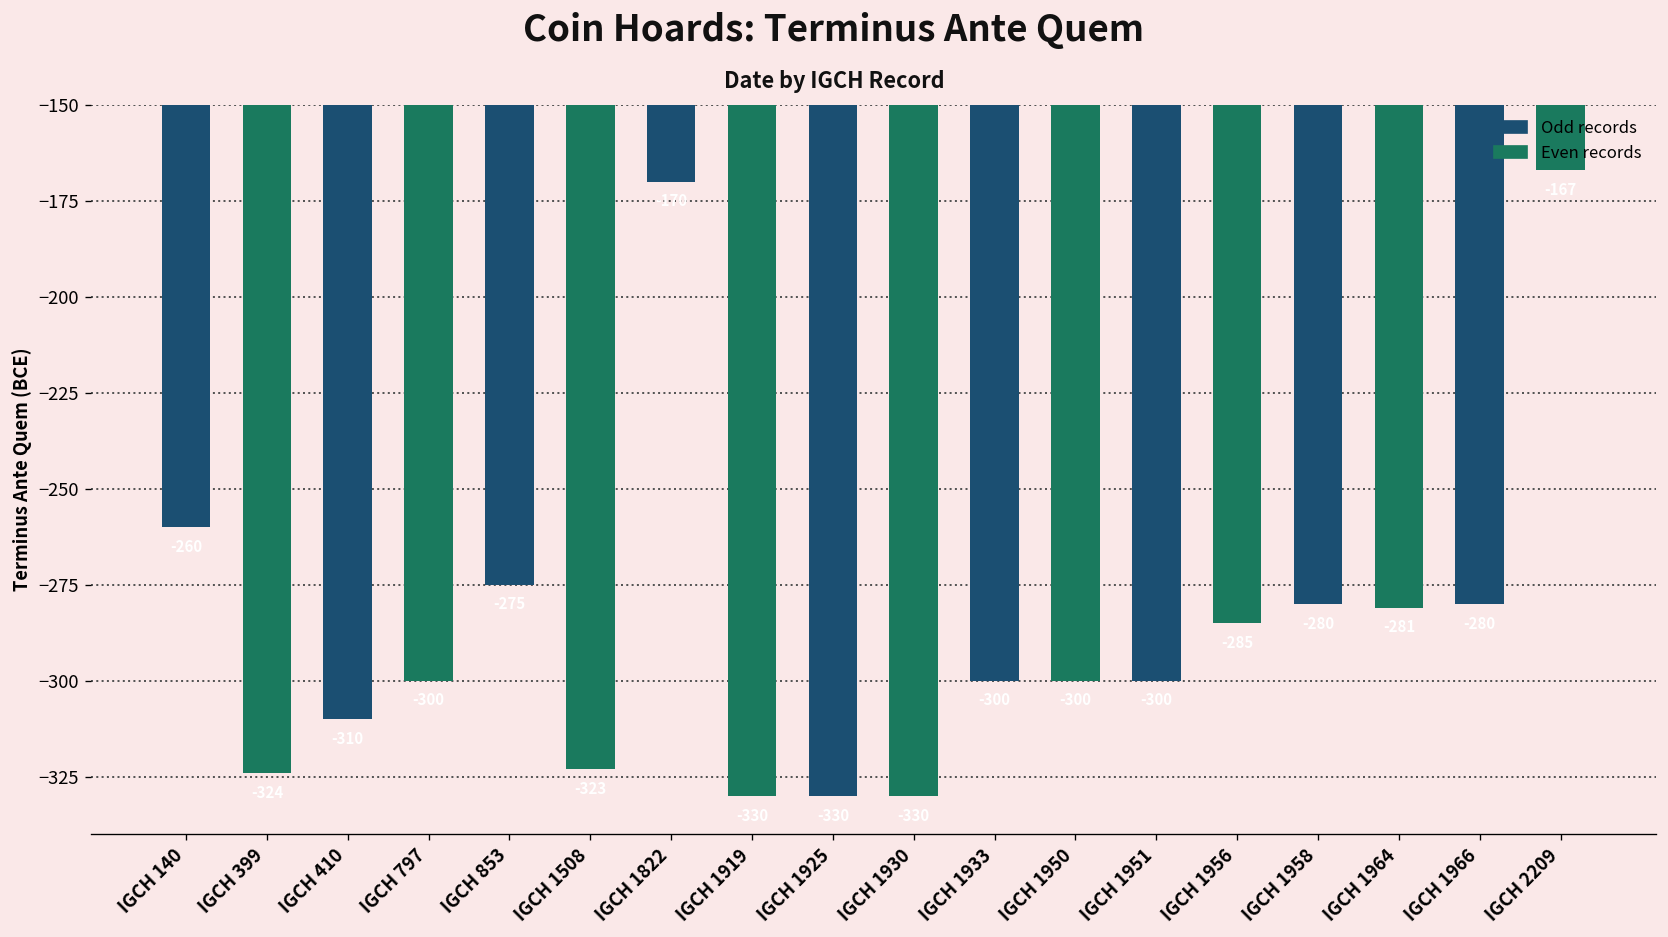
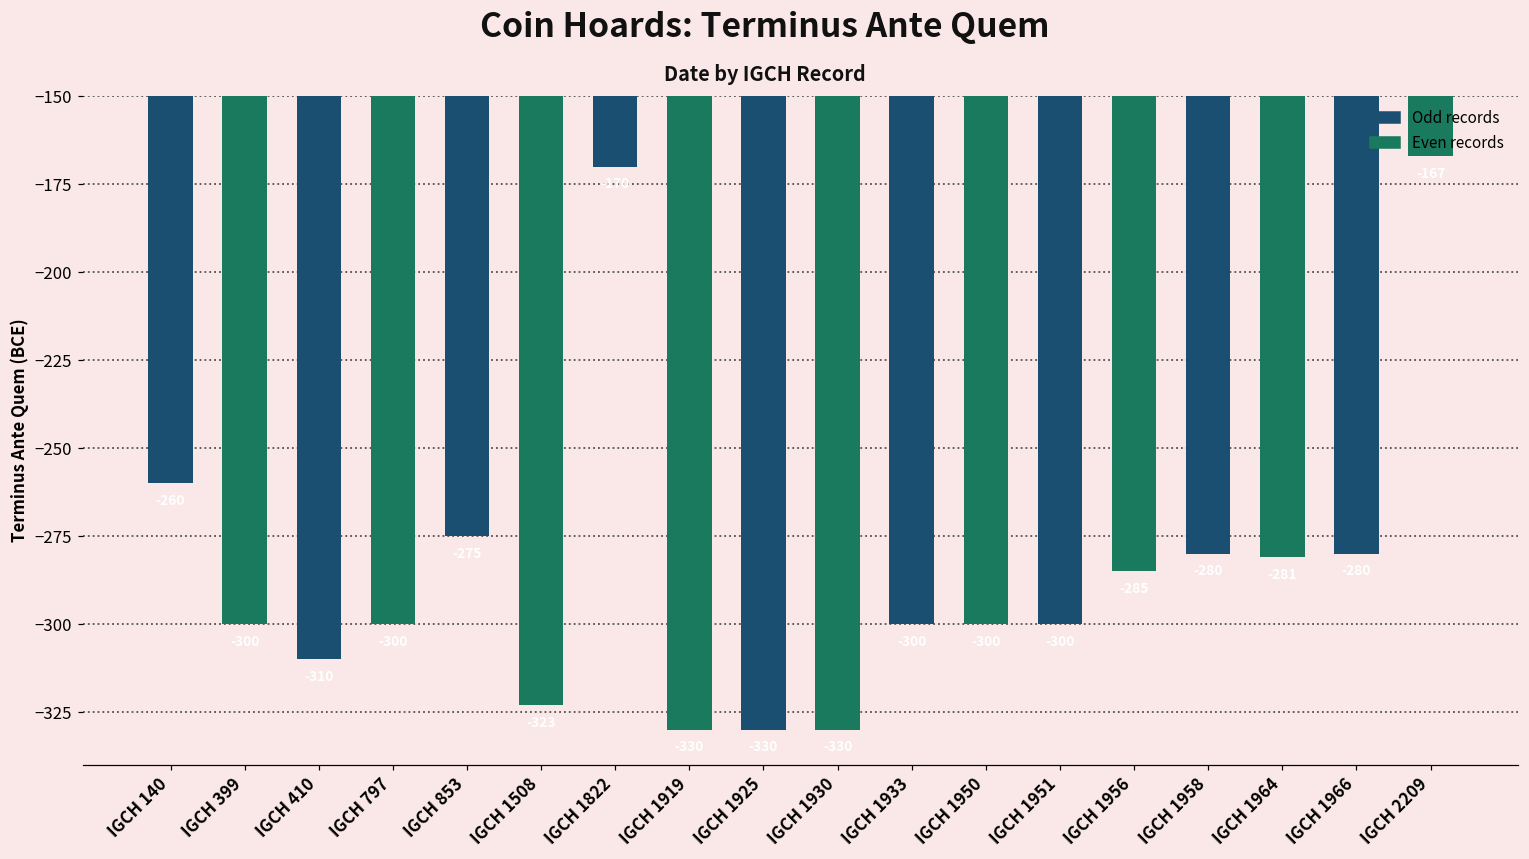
IGCH 399: -324 -> -300
